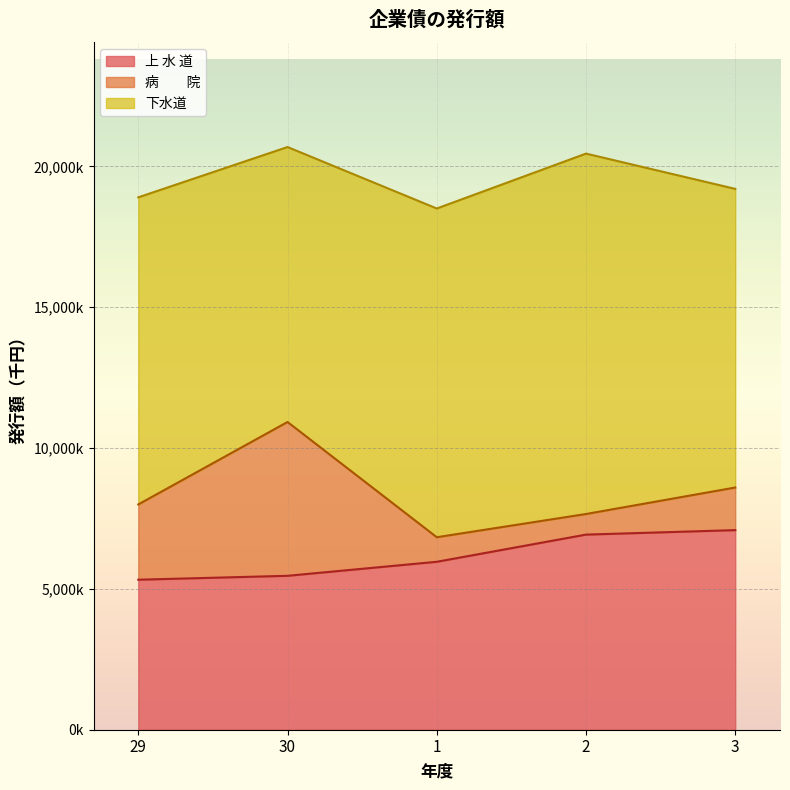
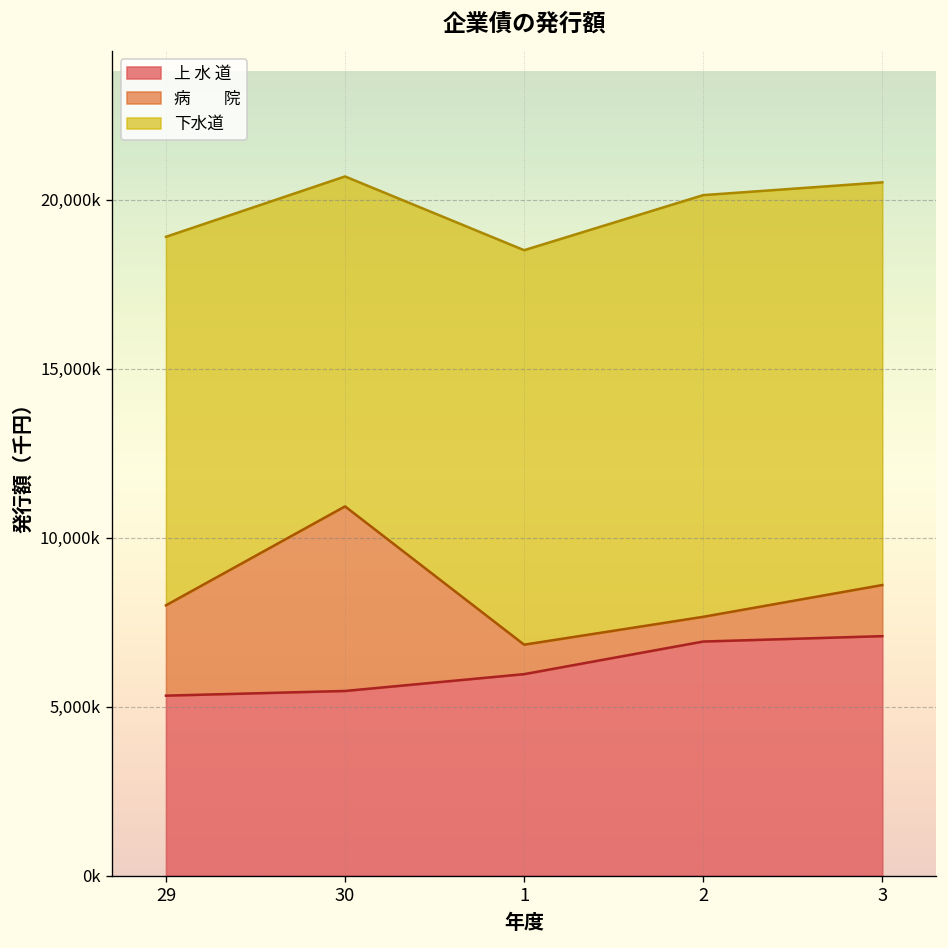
下水道, 2: 12,800,000 -> 12,500,000
下水道, 3: 10,600,000 -> 11,900,000
